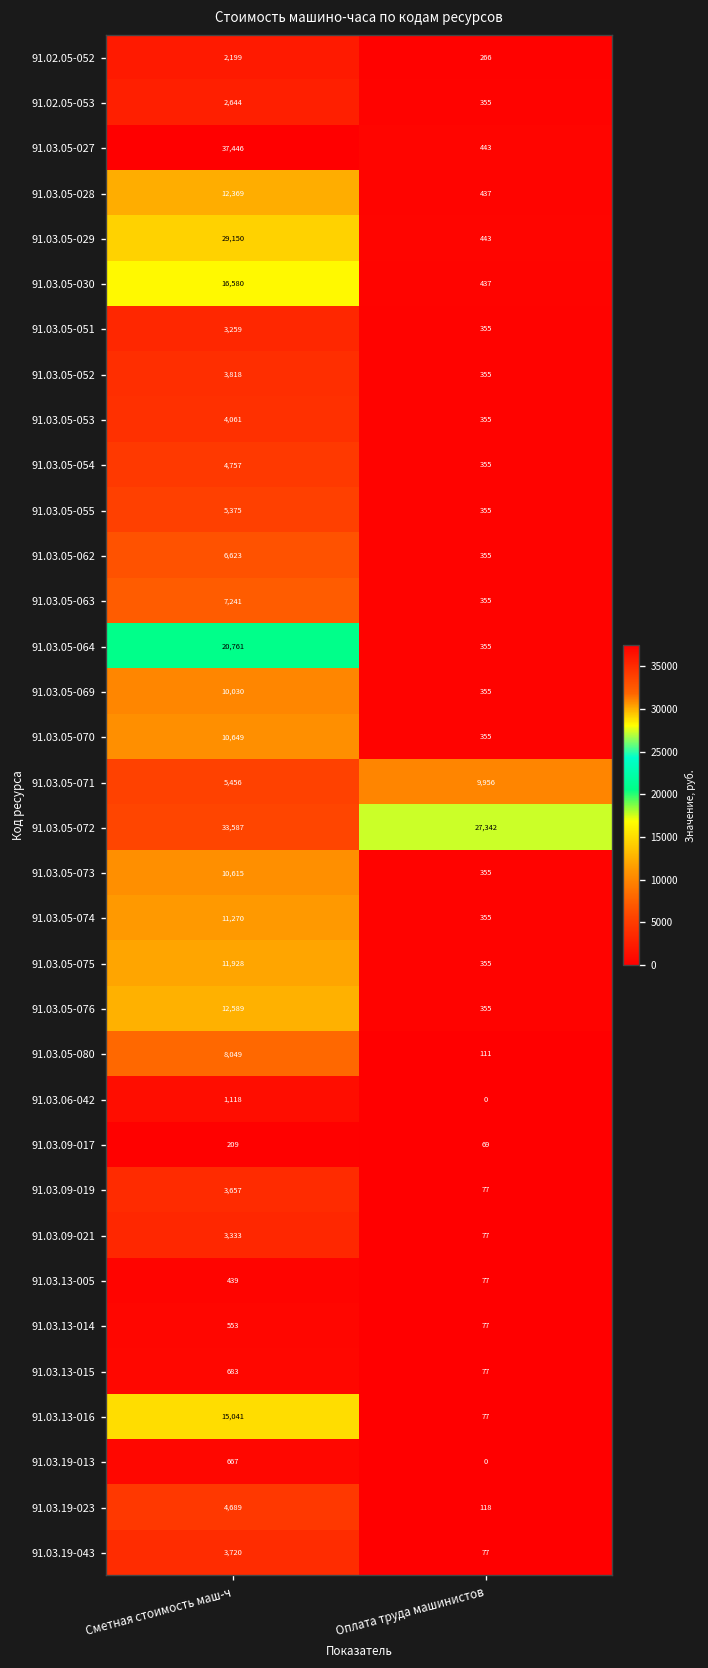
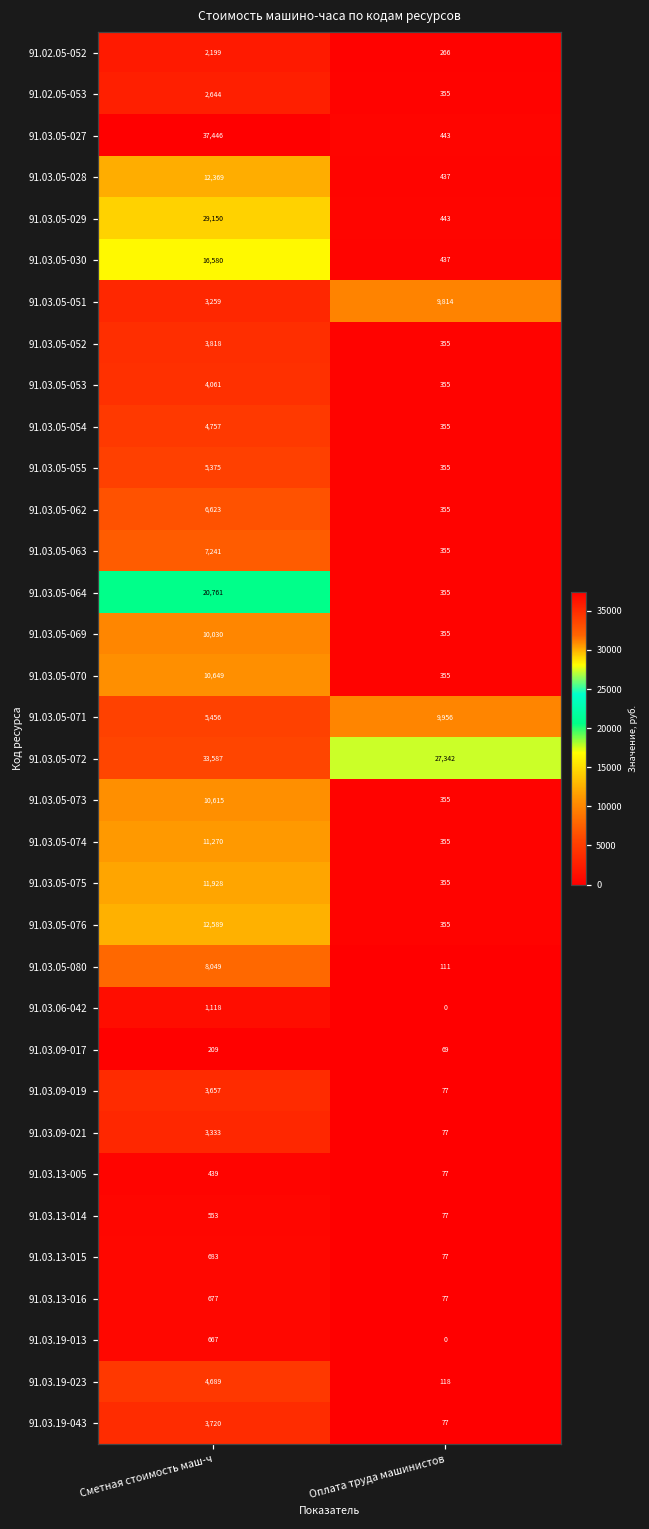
91.03.05-051, Оплата труда машинистов: 355 -> 9,814
91.03.13-016, Сметная стоимость маш-ч: 15,041 -> 677
